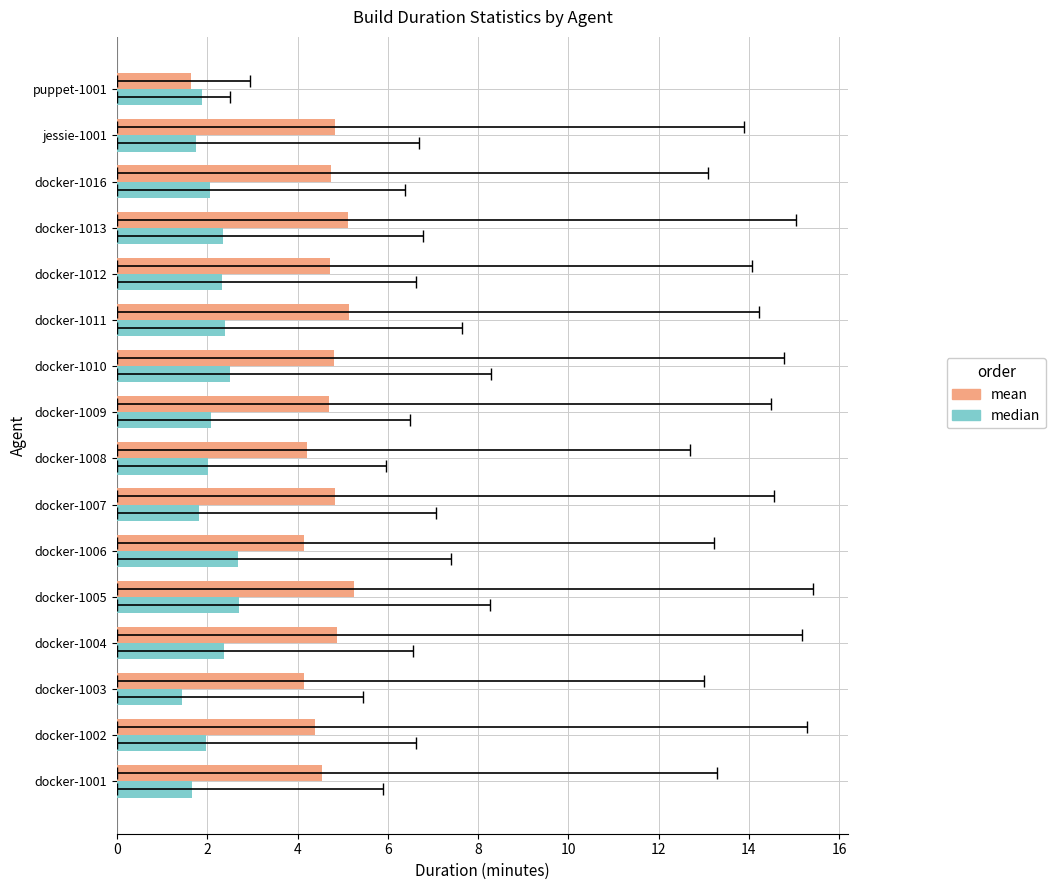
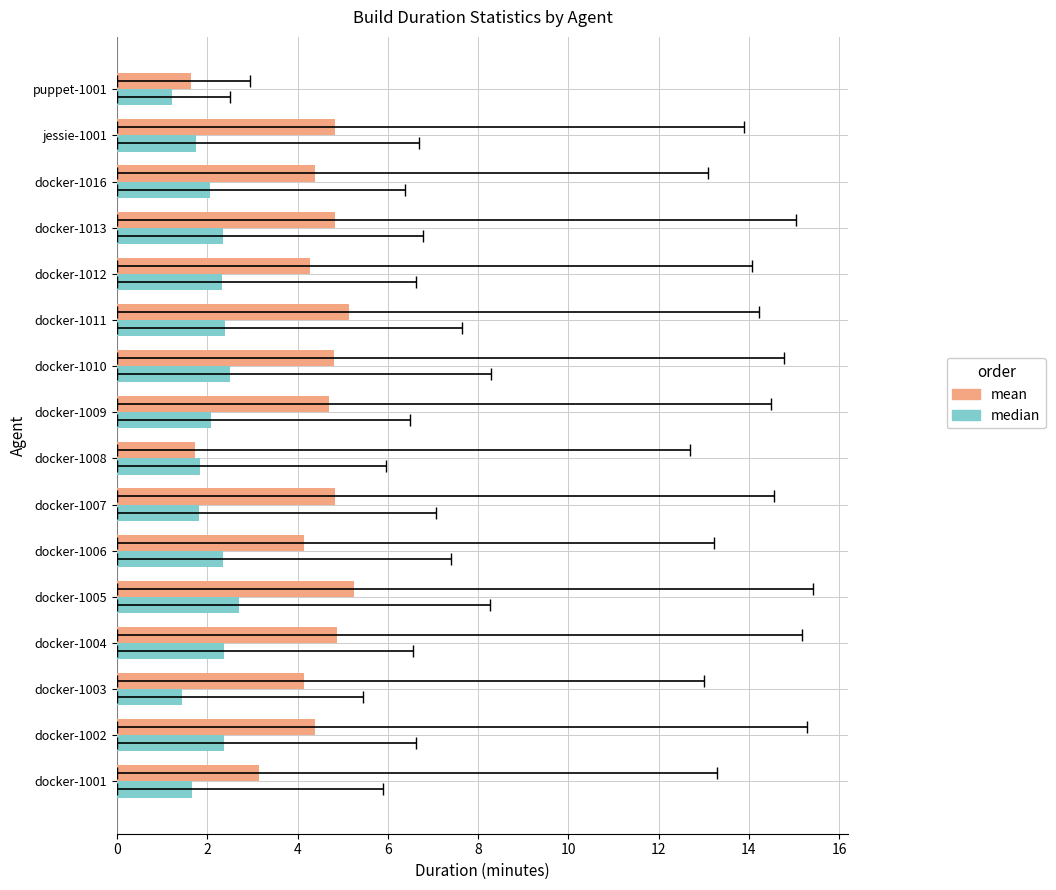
median, puppet-1001: 1.9 -> 1.2
mean, docker-1016: 4.7 -> 4.4
mean, docker-1013: 5.1 -> 4.8
mean, docker-1012: 4.7 -> 4.3
mean, docker-1008: 4.2 -> 1.7
median, docker-1008: 2.0 -> 1.8
median, docker-1006: 2.7 -> 2.3
median, docker-1002: 2.0 -> 2.4
mean, docker-1001: 4.5 -> 3.2
